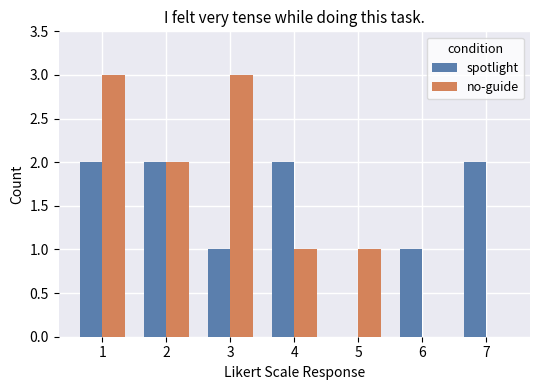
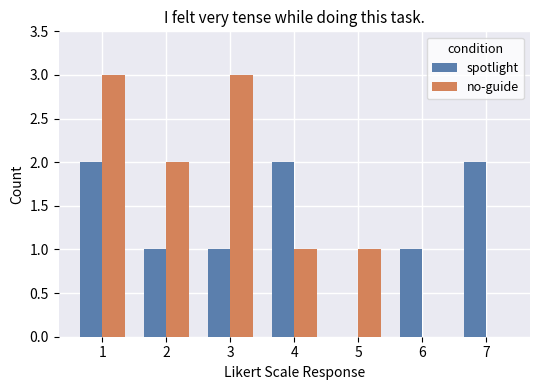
spotlight, 2: 2 -> 1
